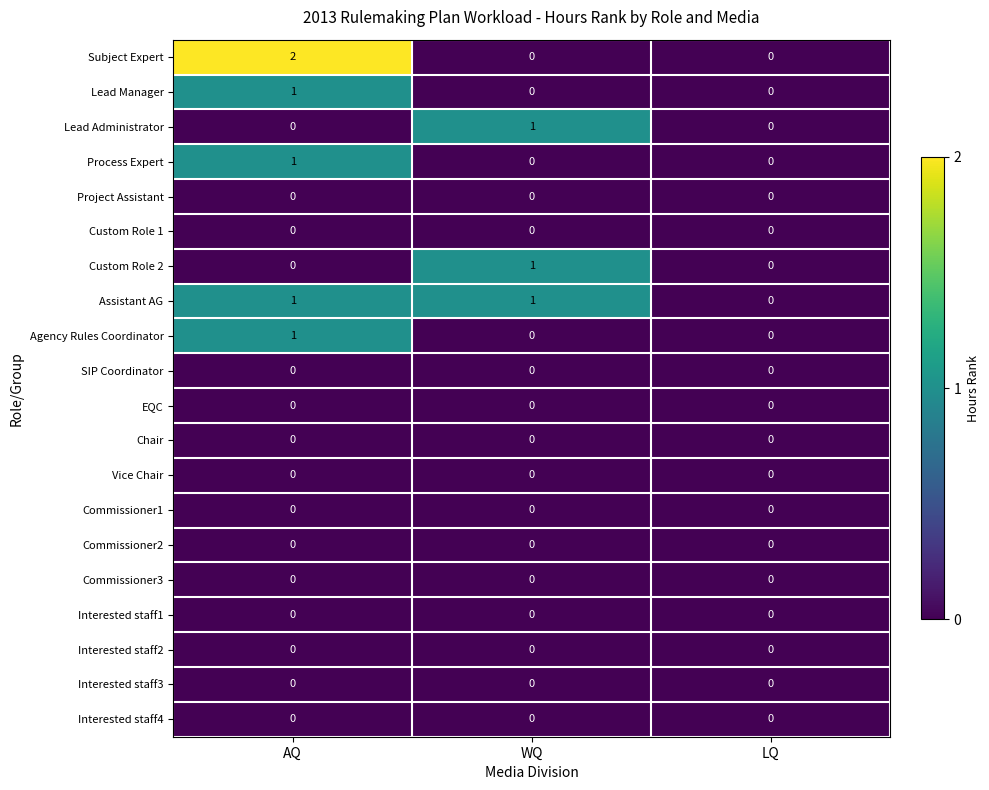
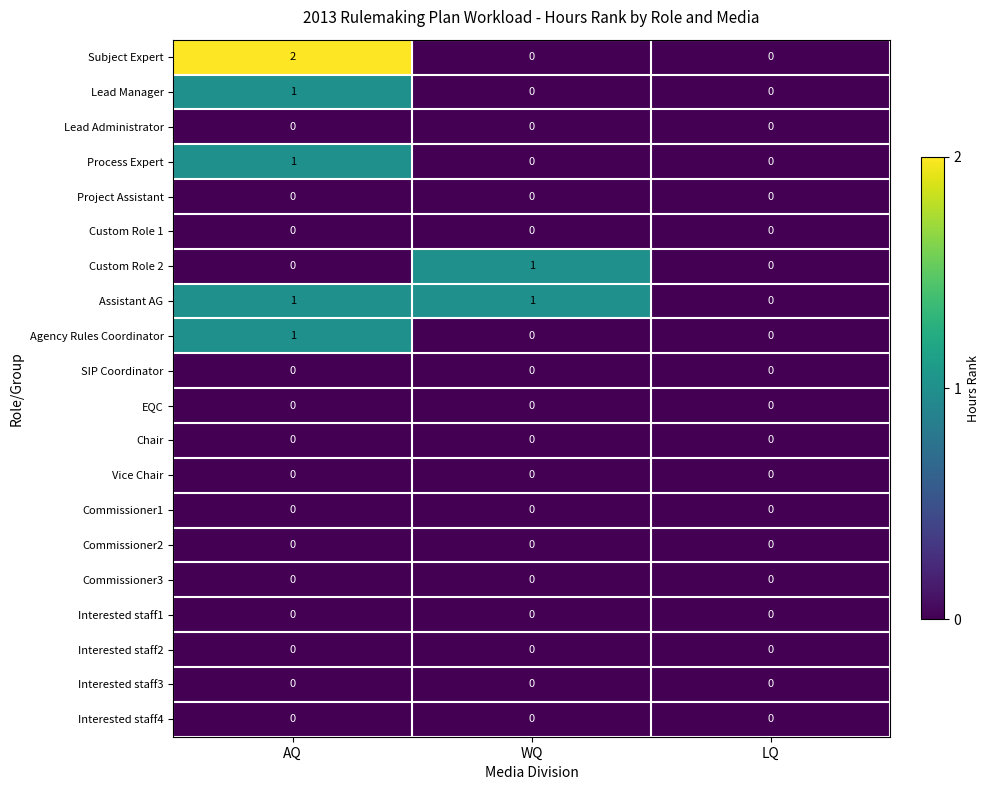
Lead Administrator, WQ: 1 -> 0
